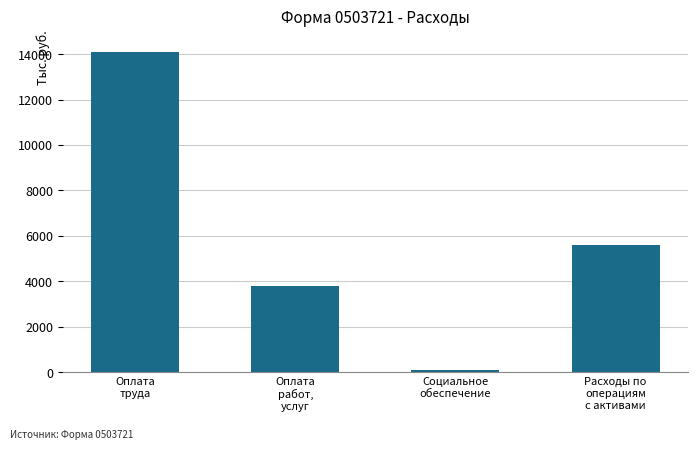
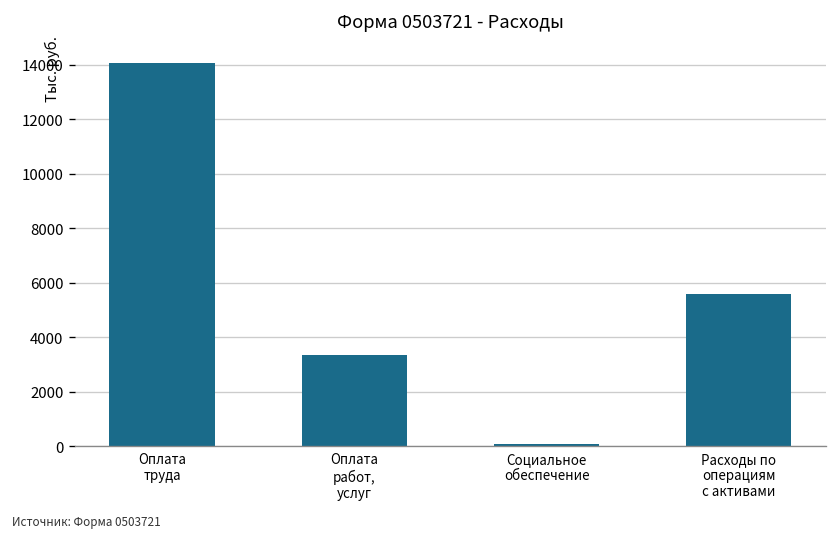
Оплата работ, услуг: 3800 -> 3300
